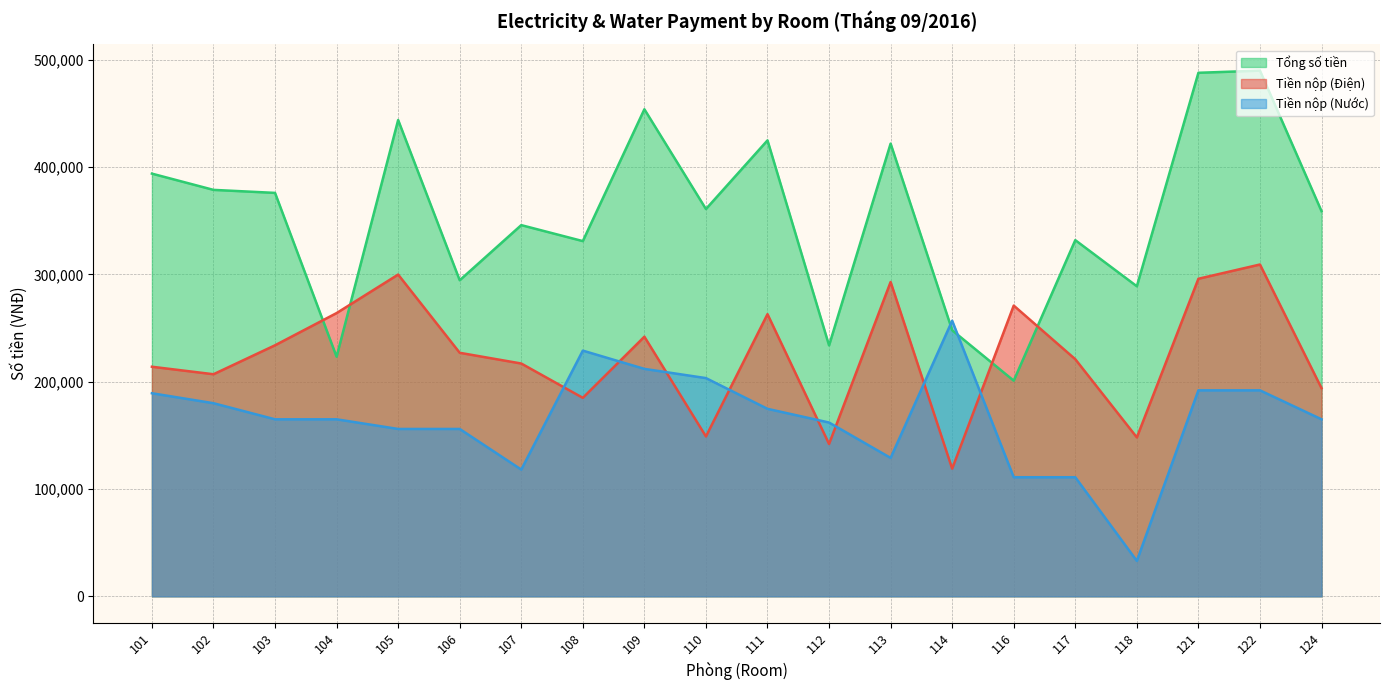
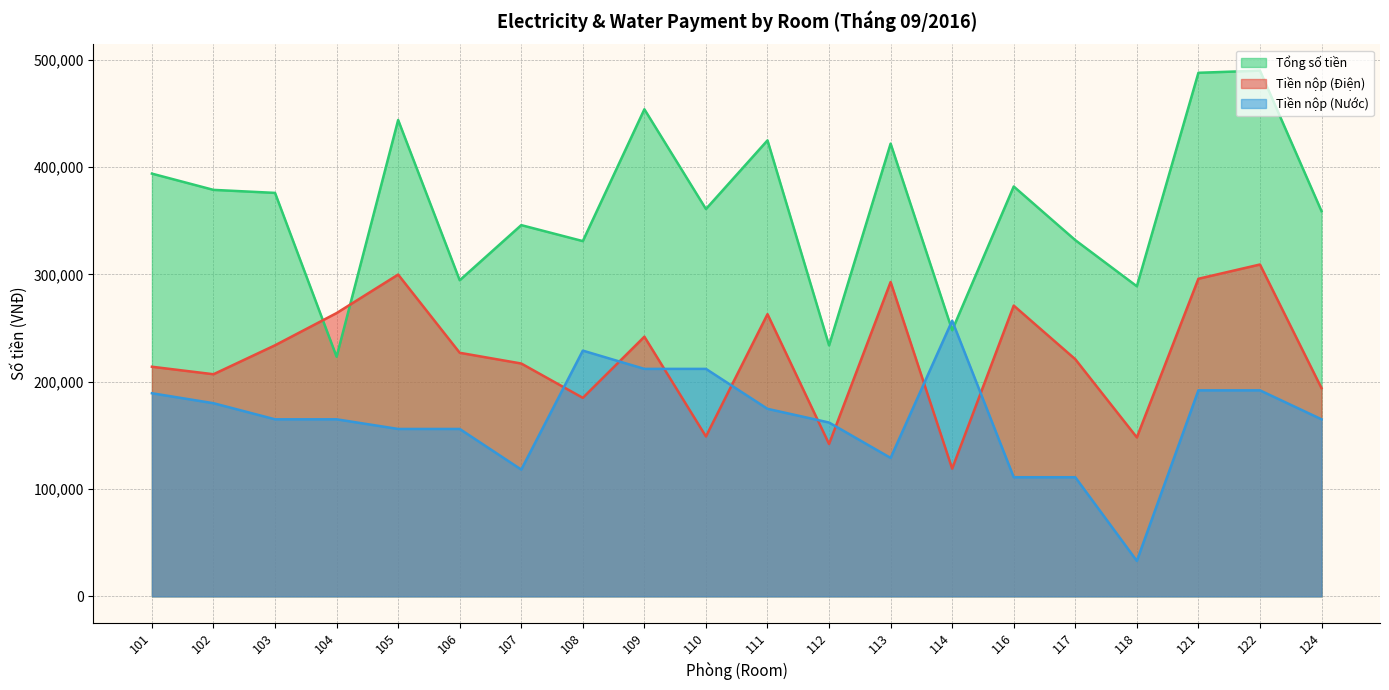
Tiền nộp (Nước), 110: 203,000 -> 212,000
Tổng số tiền, 116: 201,000 -> 382,000
